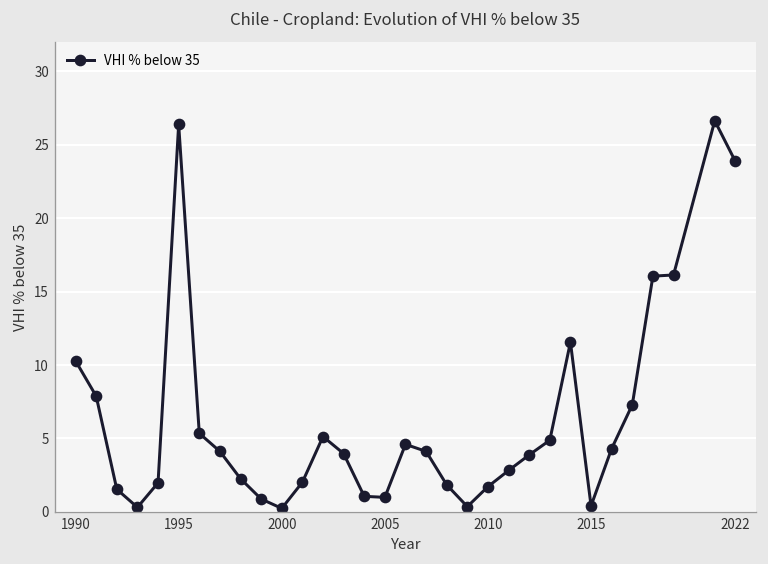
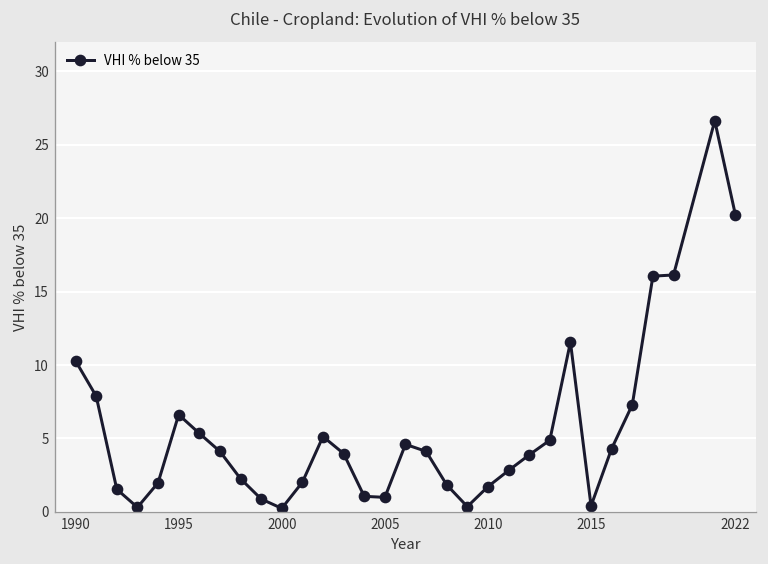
1995: 26.4 -> 6.6
2022: 23.9 -> 20.2
